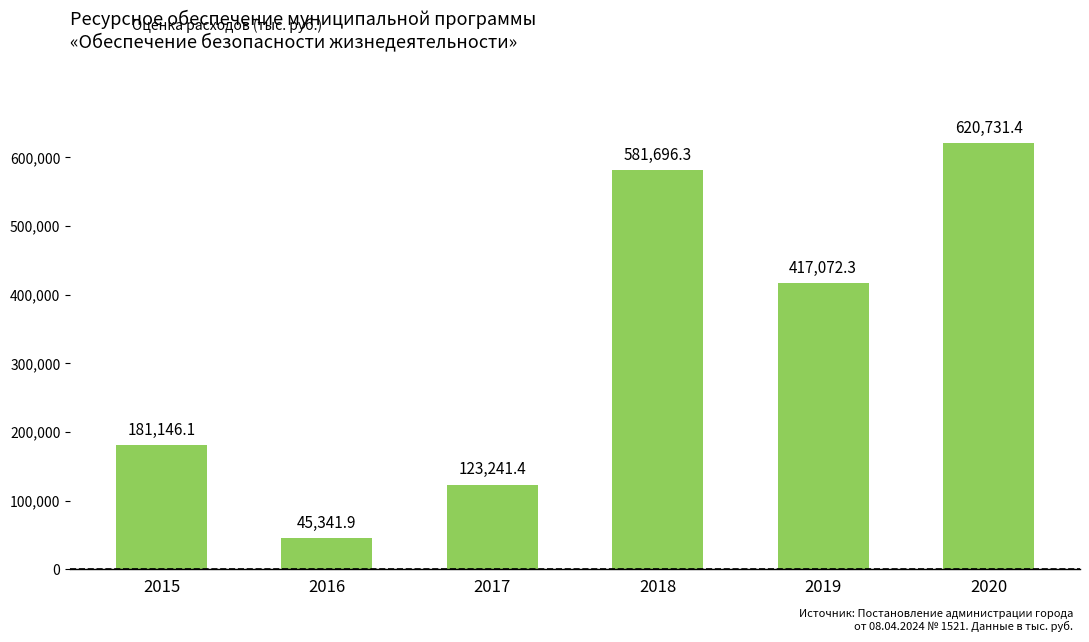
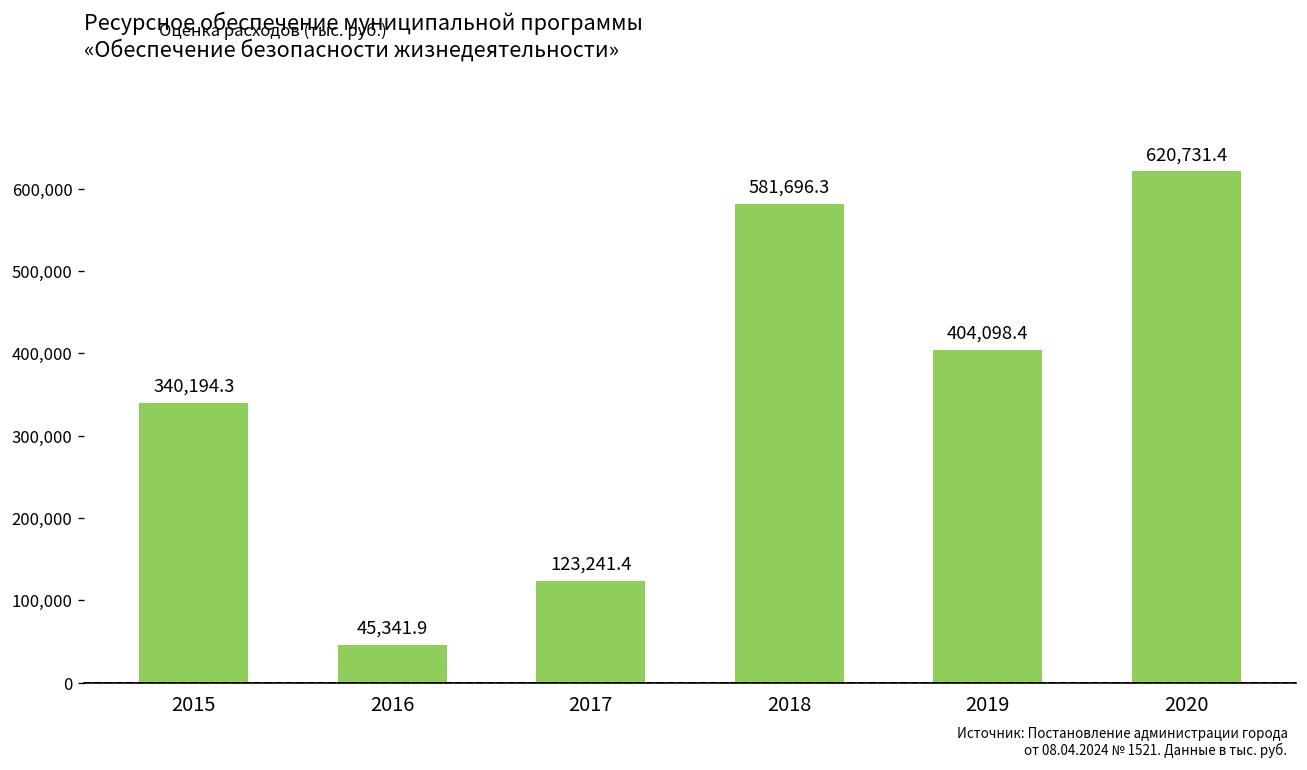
2015: 181,146.1 -> 340,194.3
2019: 417,072.3 -> 404,098.4
